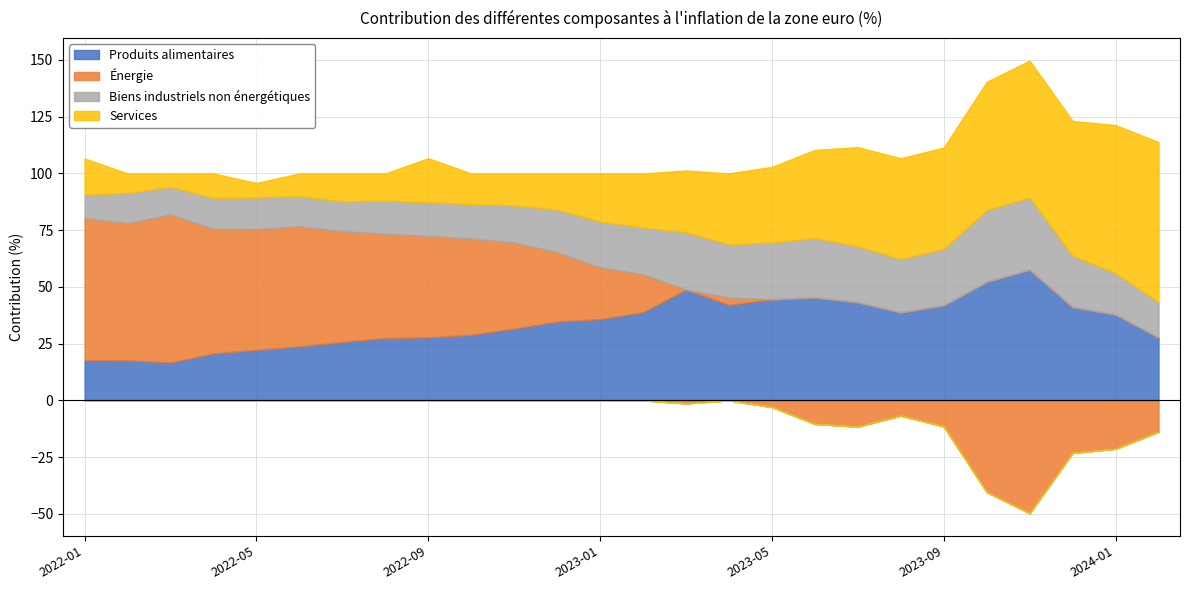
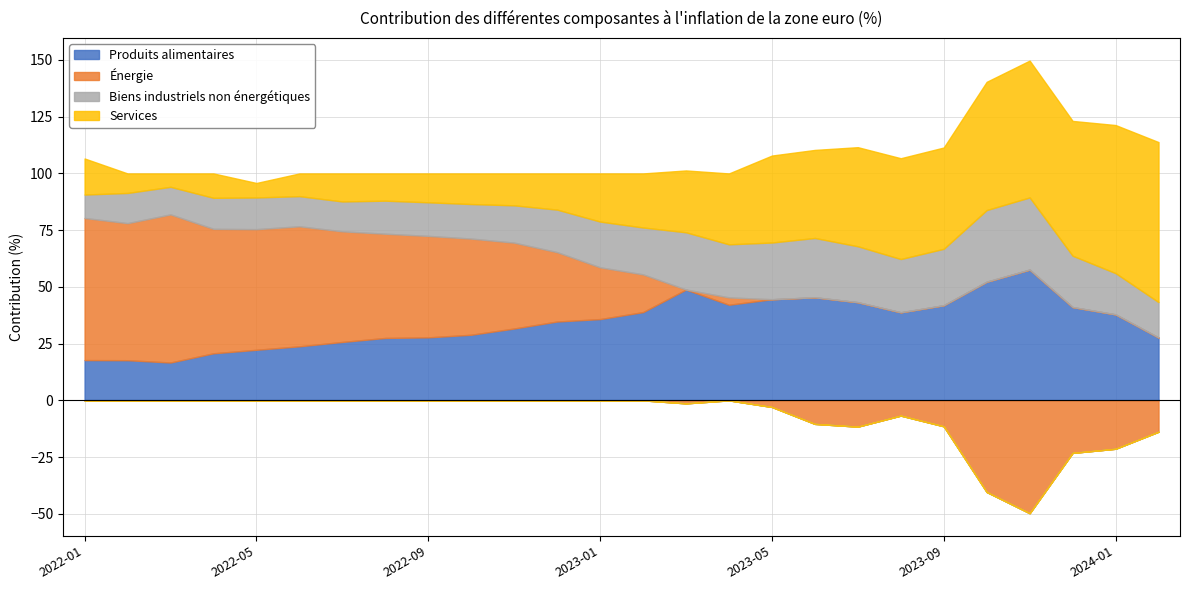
Services, 2022-09: 19 -> 13
Services, 2023-05: 33 -> 38
